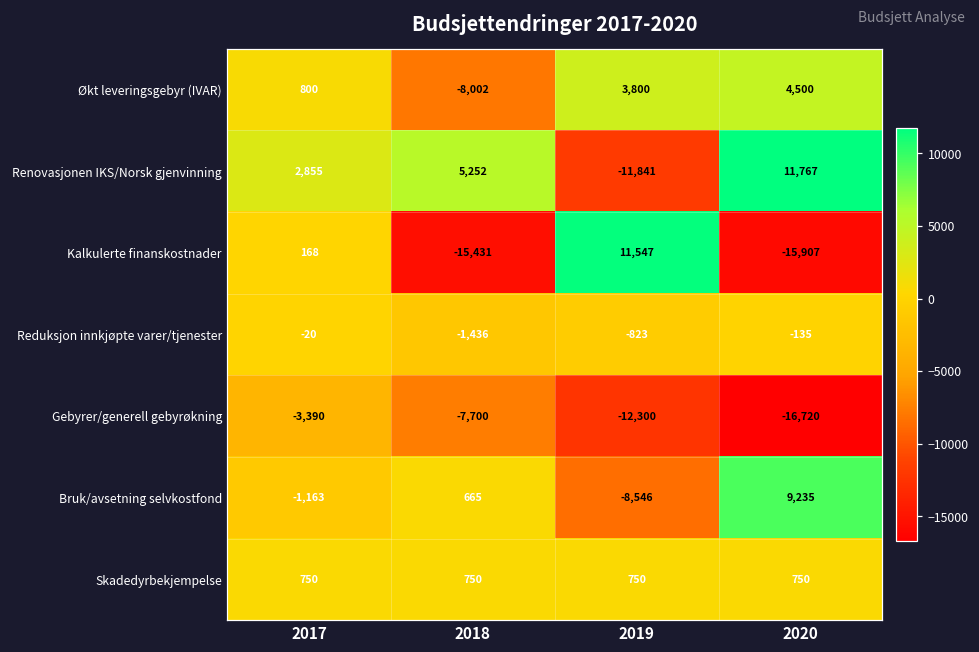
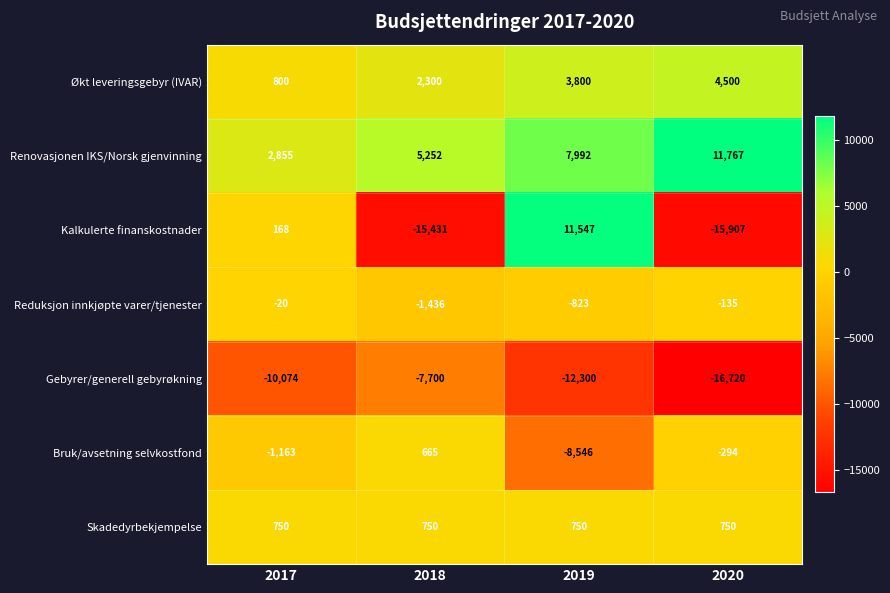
Økt leveringsgebyr (IVAR), 2018: -8,002 -> 2,300
Renovasjonen IKS/Norsk gjenvinning, 2019: -11,841 -> 7,992
Gebyrer/generell gebyrøkning, 2017: -3,390 -> -10,074
Bruk/avsetning selvkostfond, 2020: 9,235 -> -294
